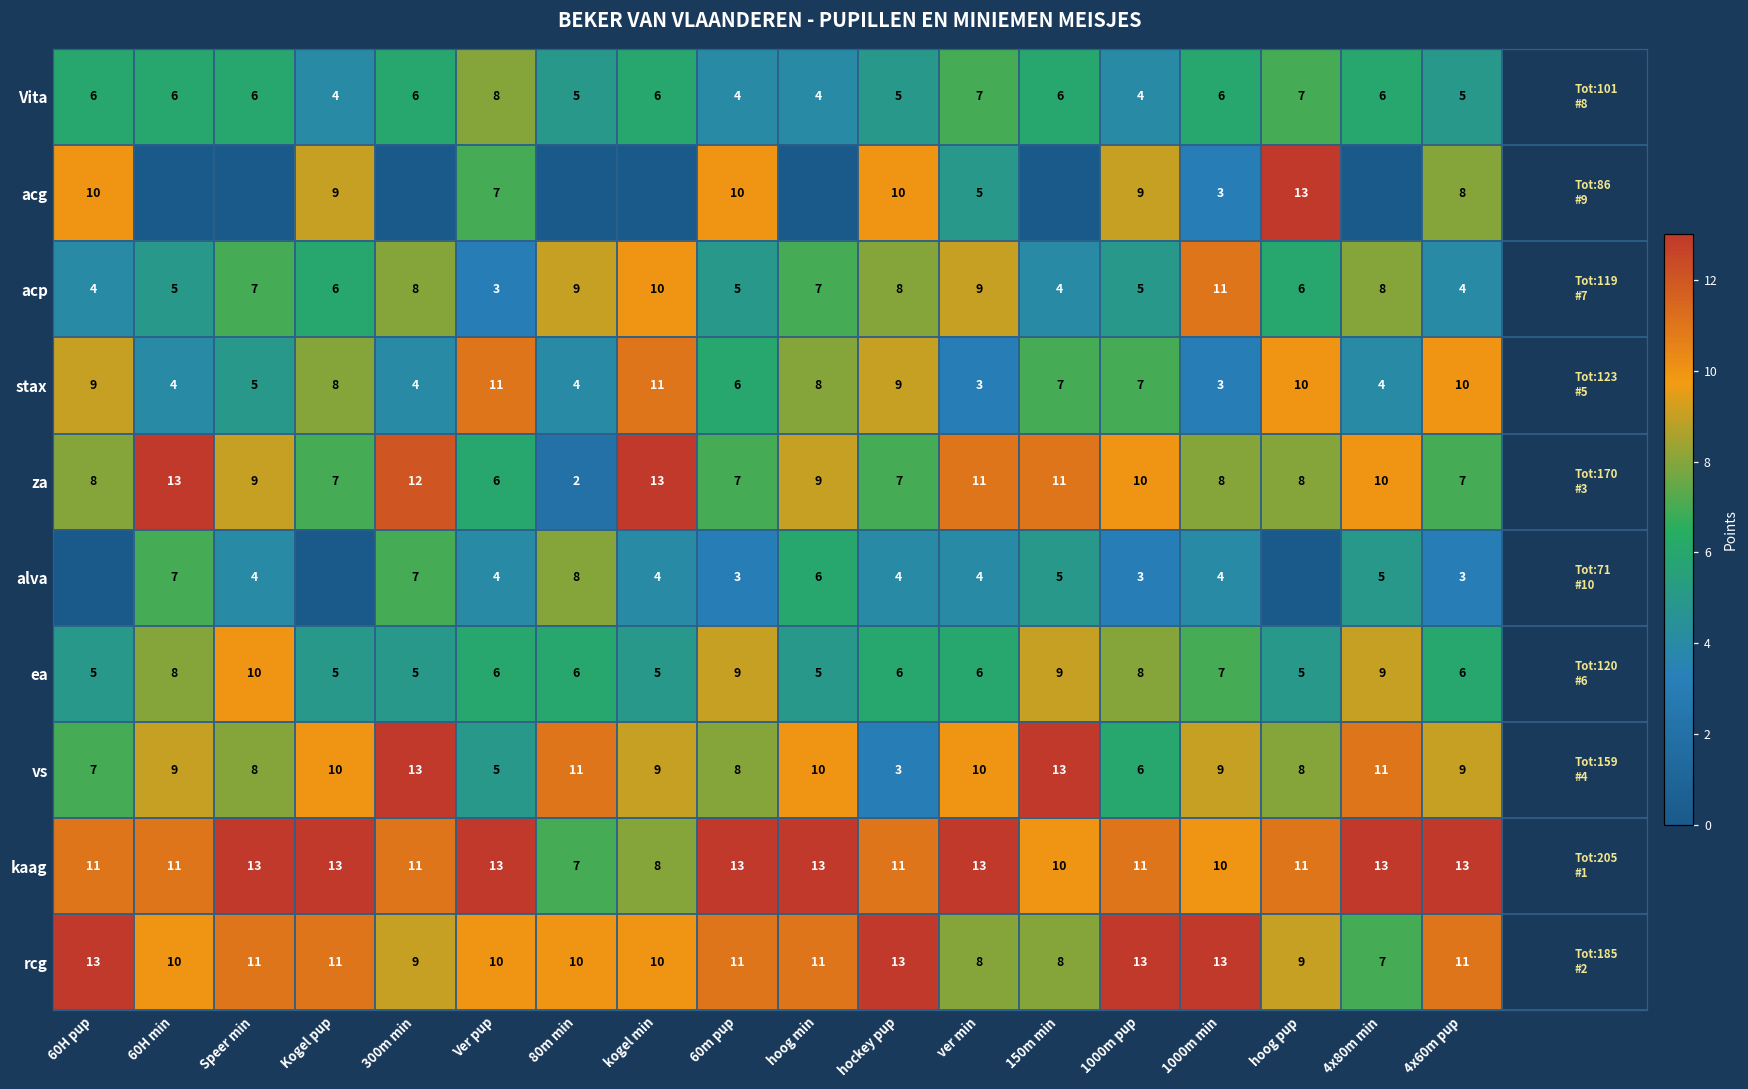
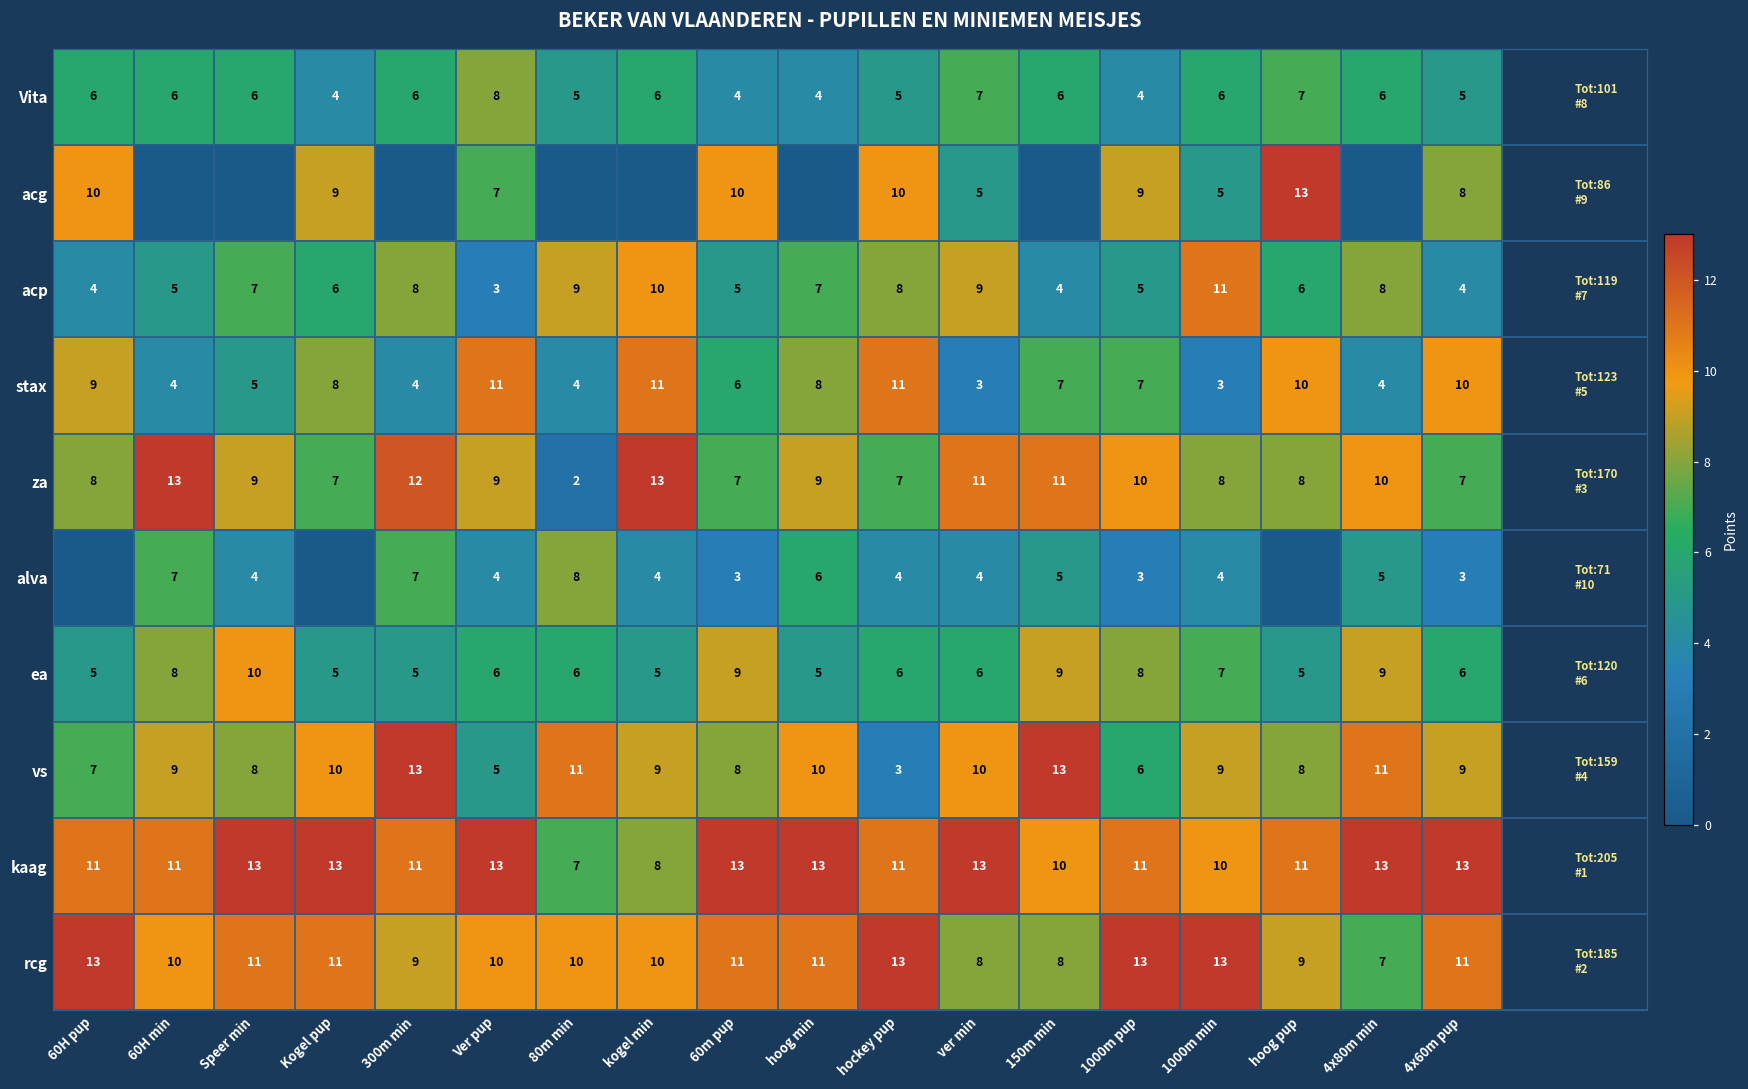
acg, 1000m min: 3 -> 5
stax, hockey pup: 9 -> 11
za, Ver pup: 6 -> 9
